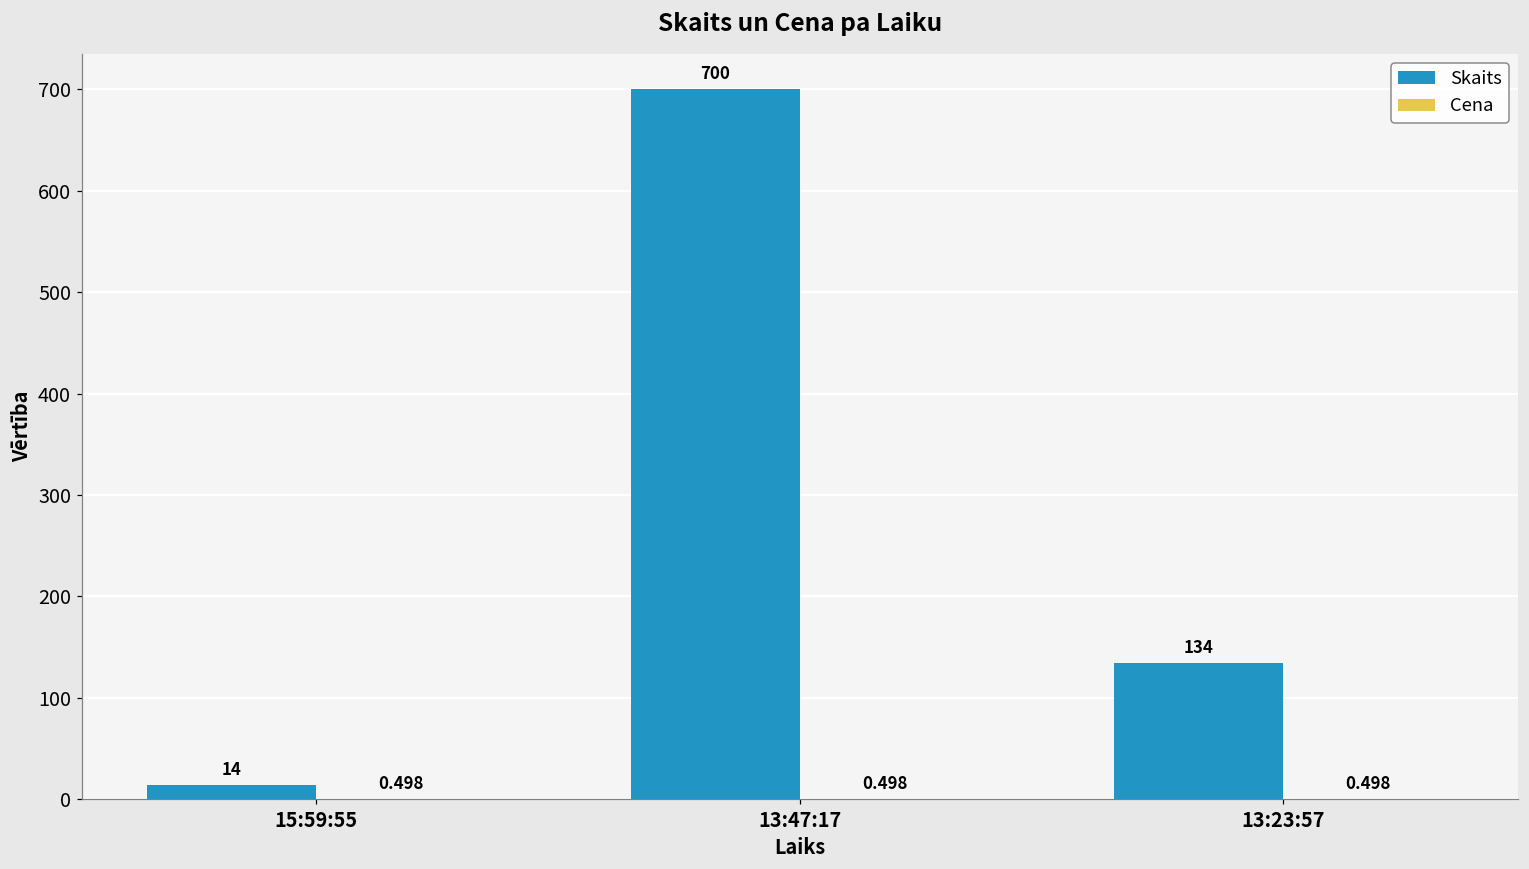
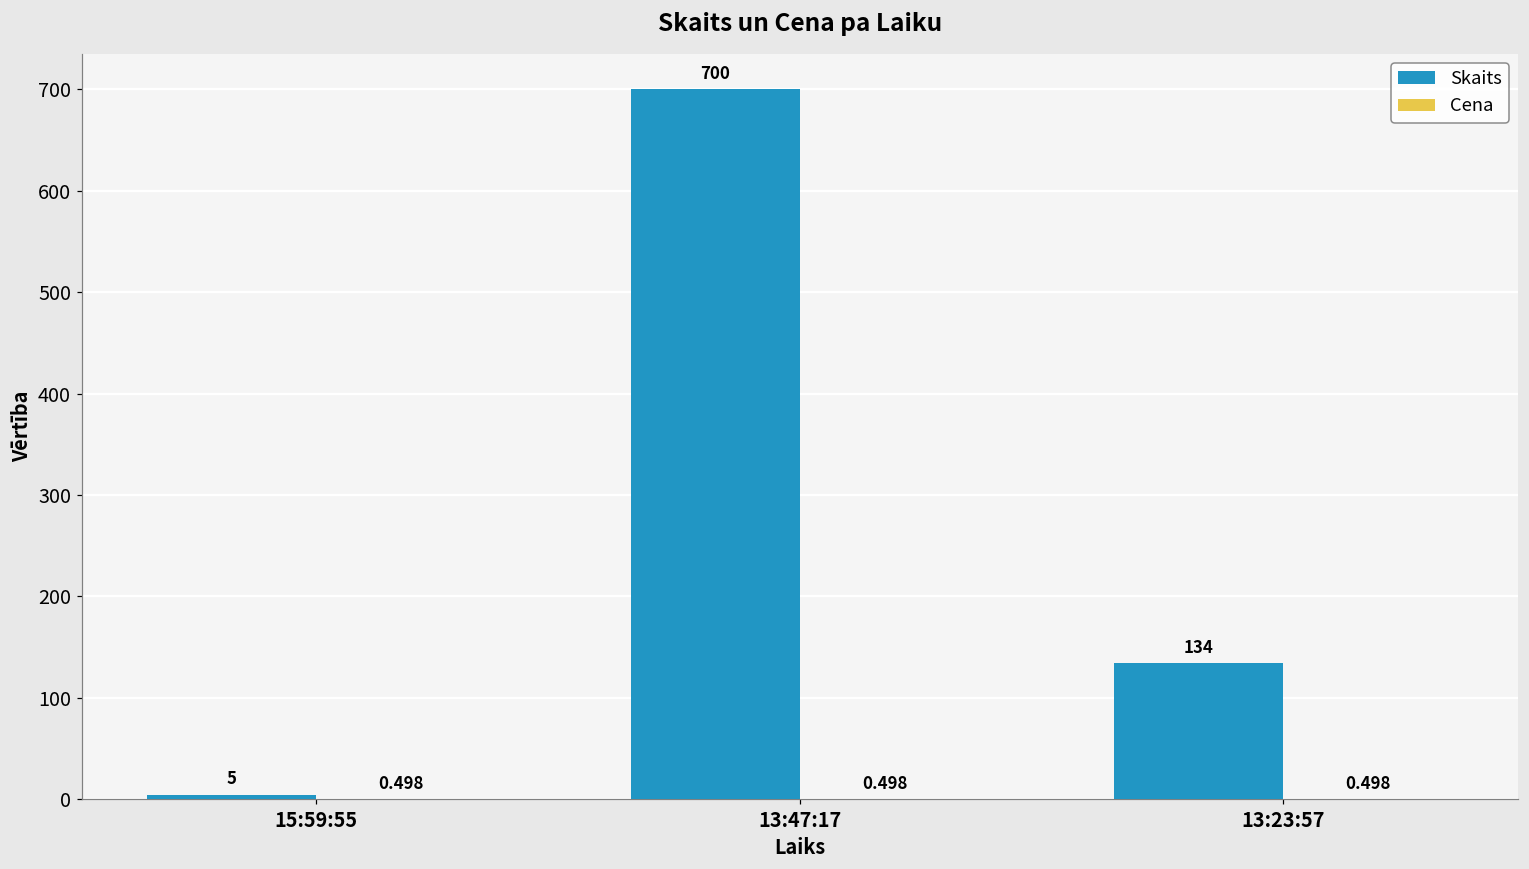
Skaits, 15:59:55: 14 -> 5
